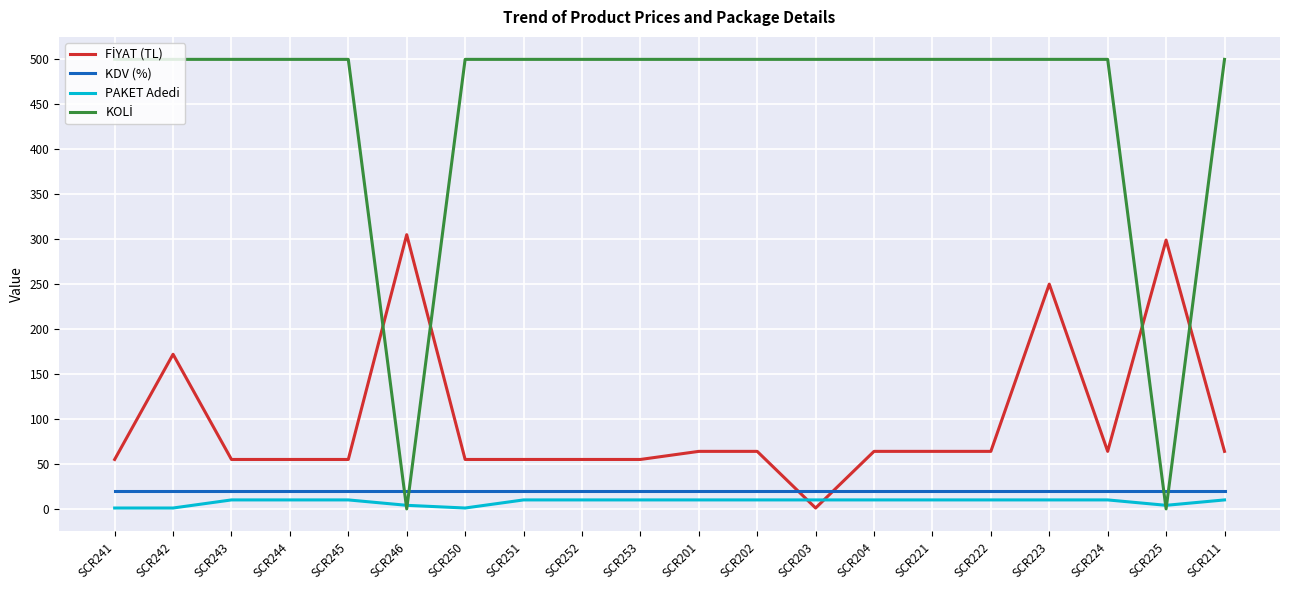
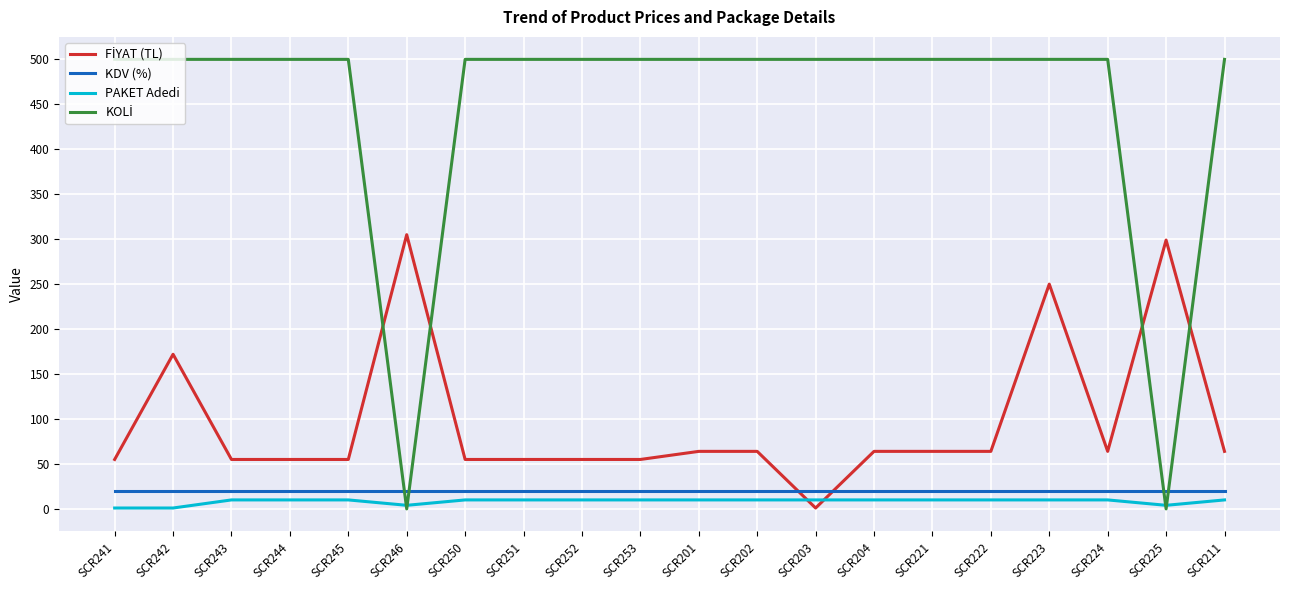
PAKET Adedi, SCR250: 0 -> 10
